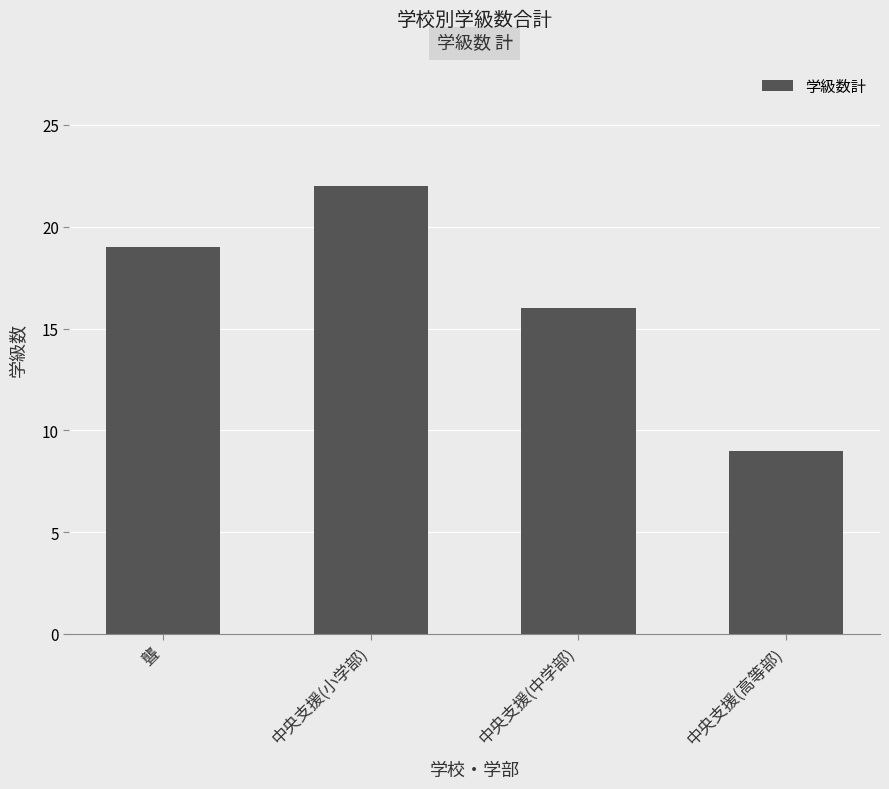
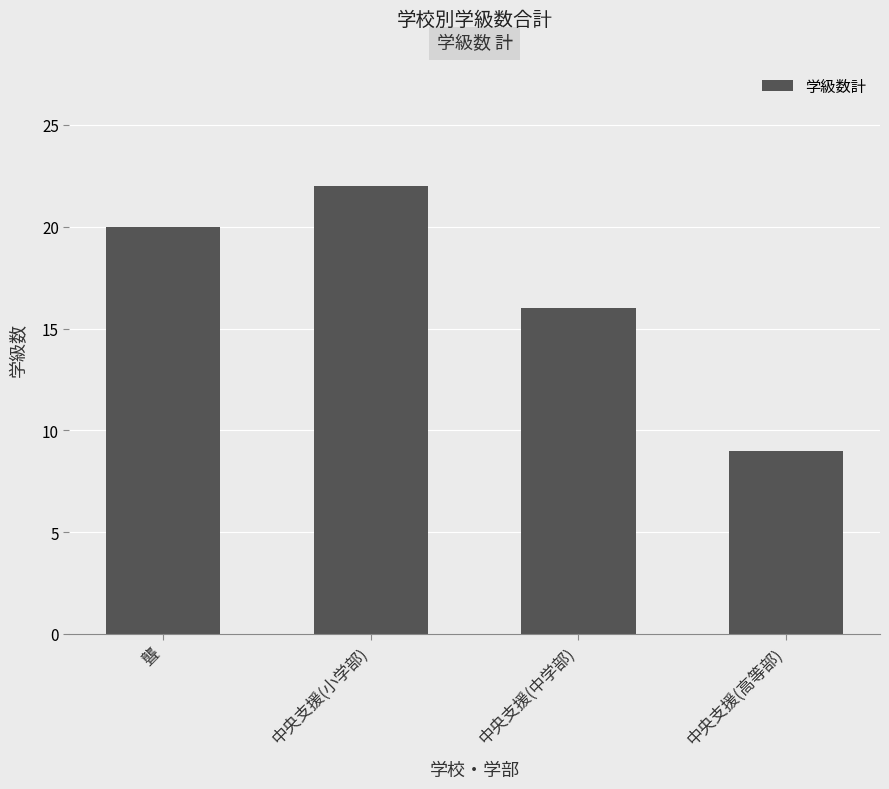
聾: 19 -> 20
